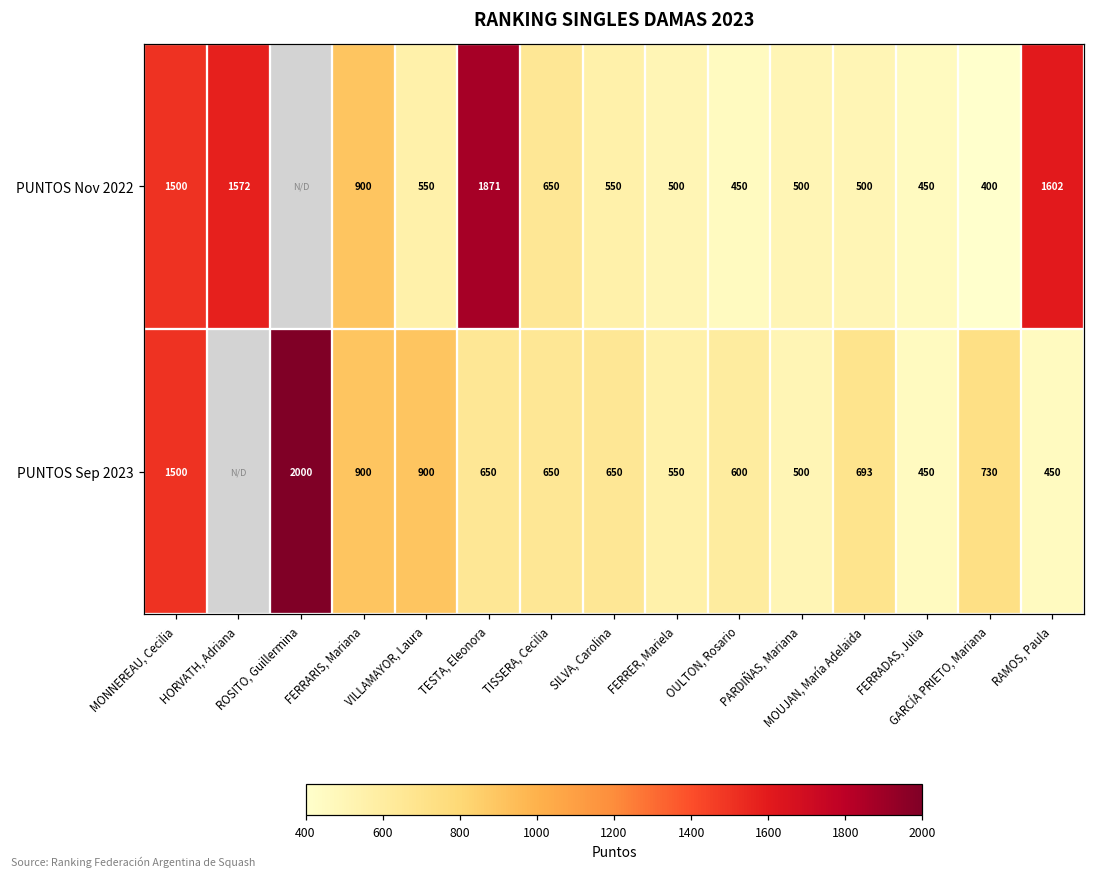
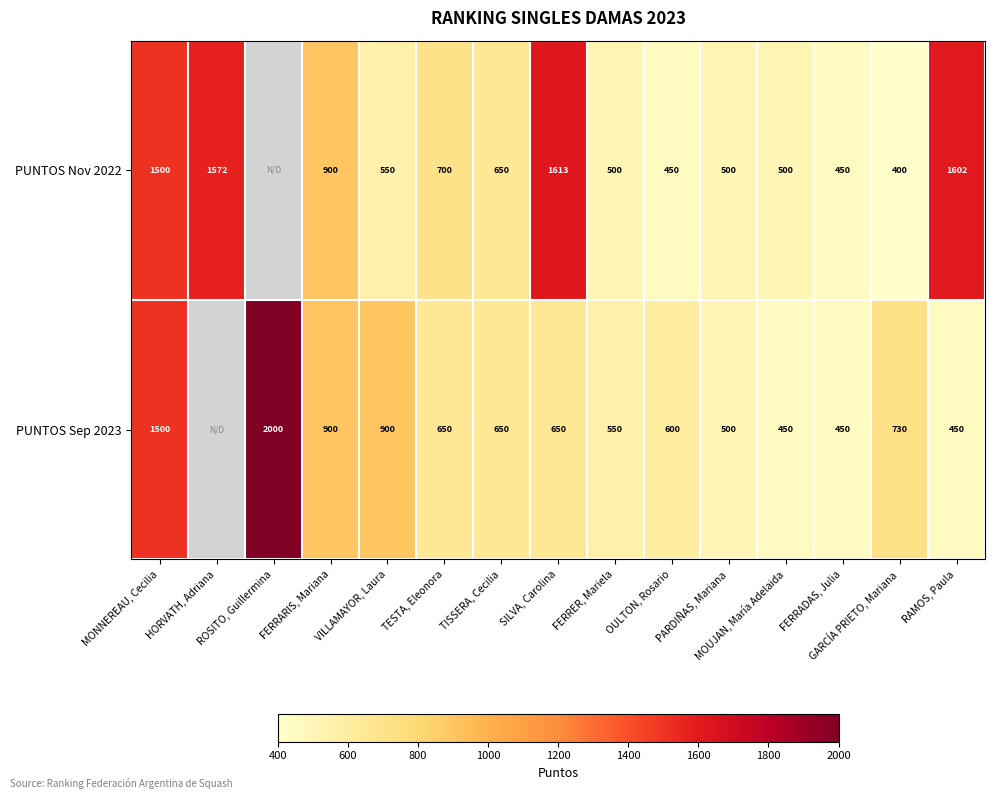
PUNTOS Nov 2022, TESTA, Eleonora: 1871 -> 700
PUNTOS Nov 2022, SILVA, Carolina: 550 -> 1613
PUNTOS Sep 2023, MOUJAN, María Adelaida: 693 -> 450
